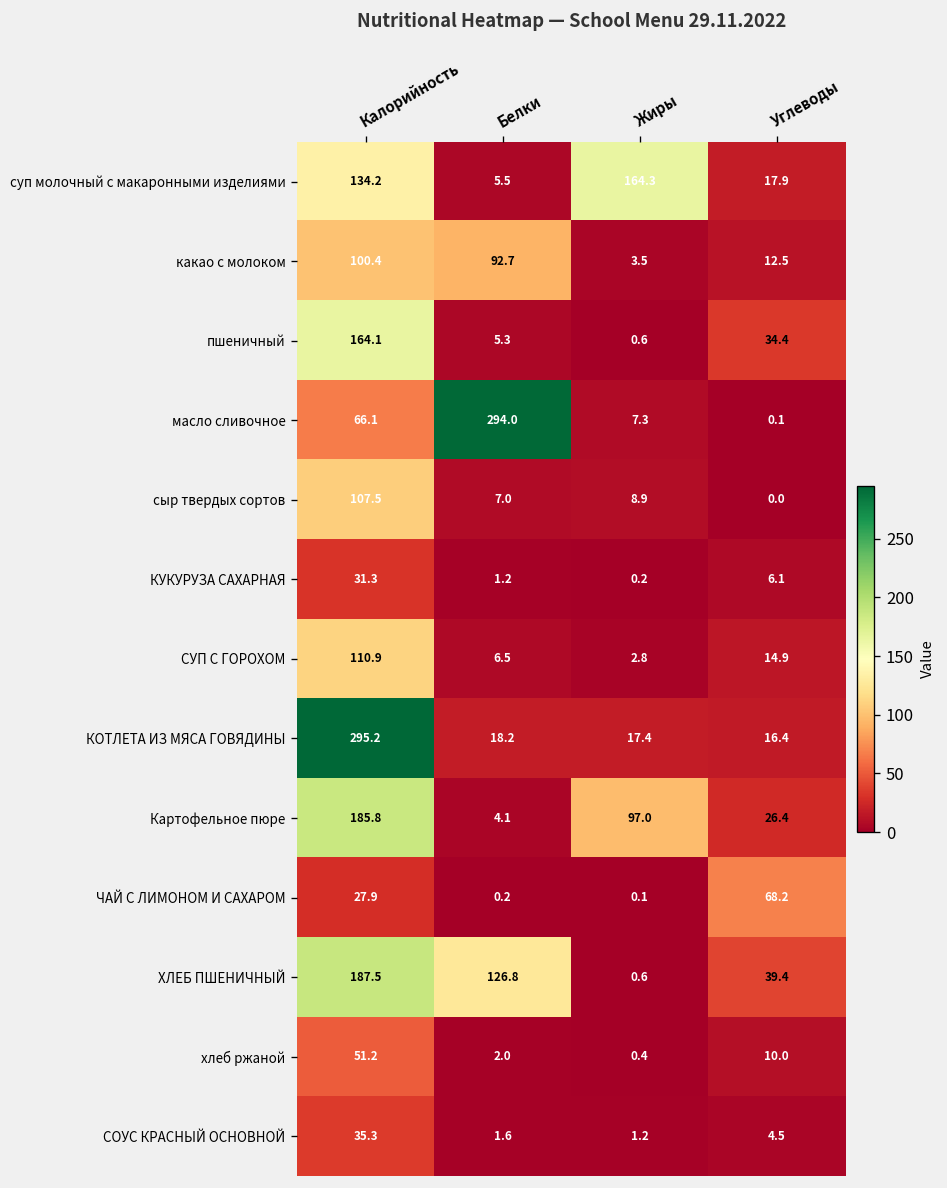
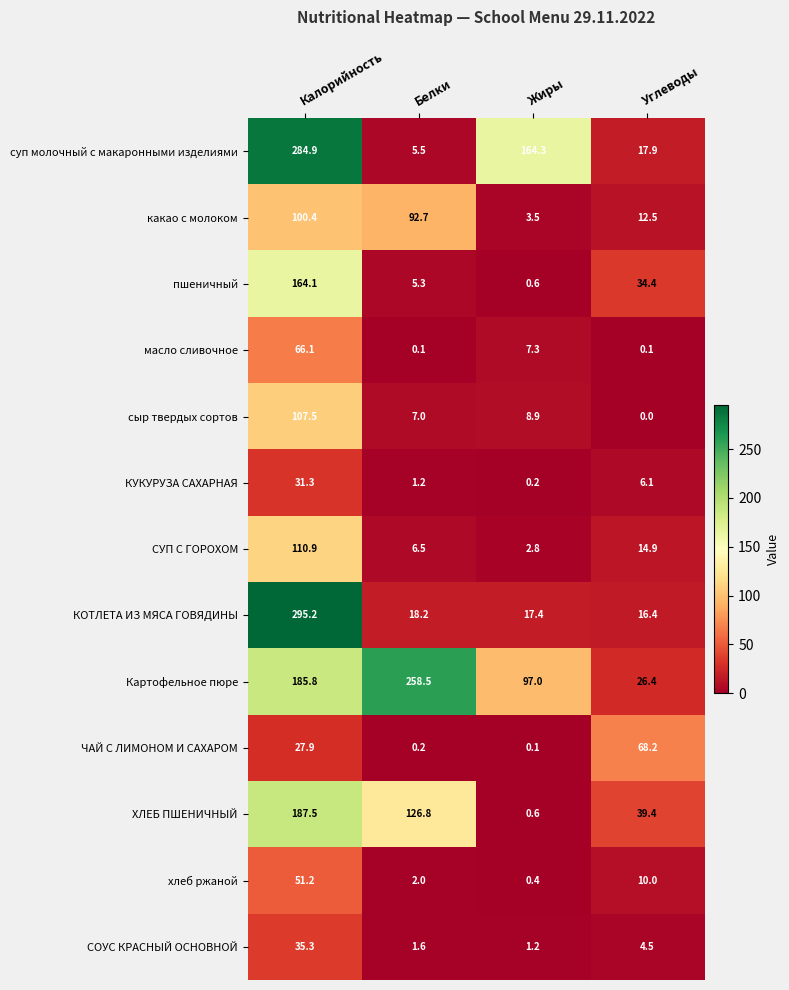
суп молочный с макаронными изделиями, Калорийность: 134.2 -> 284.9
масло сливочное, Белки: 294.0 -> 0.1
Картофельное пюре, Белки: 4.1 -> 258.5
